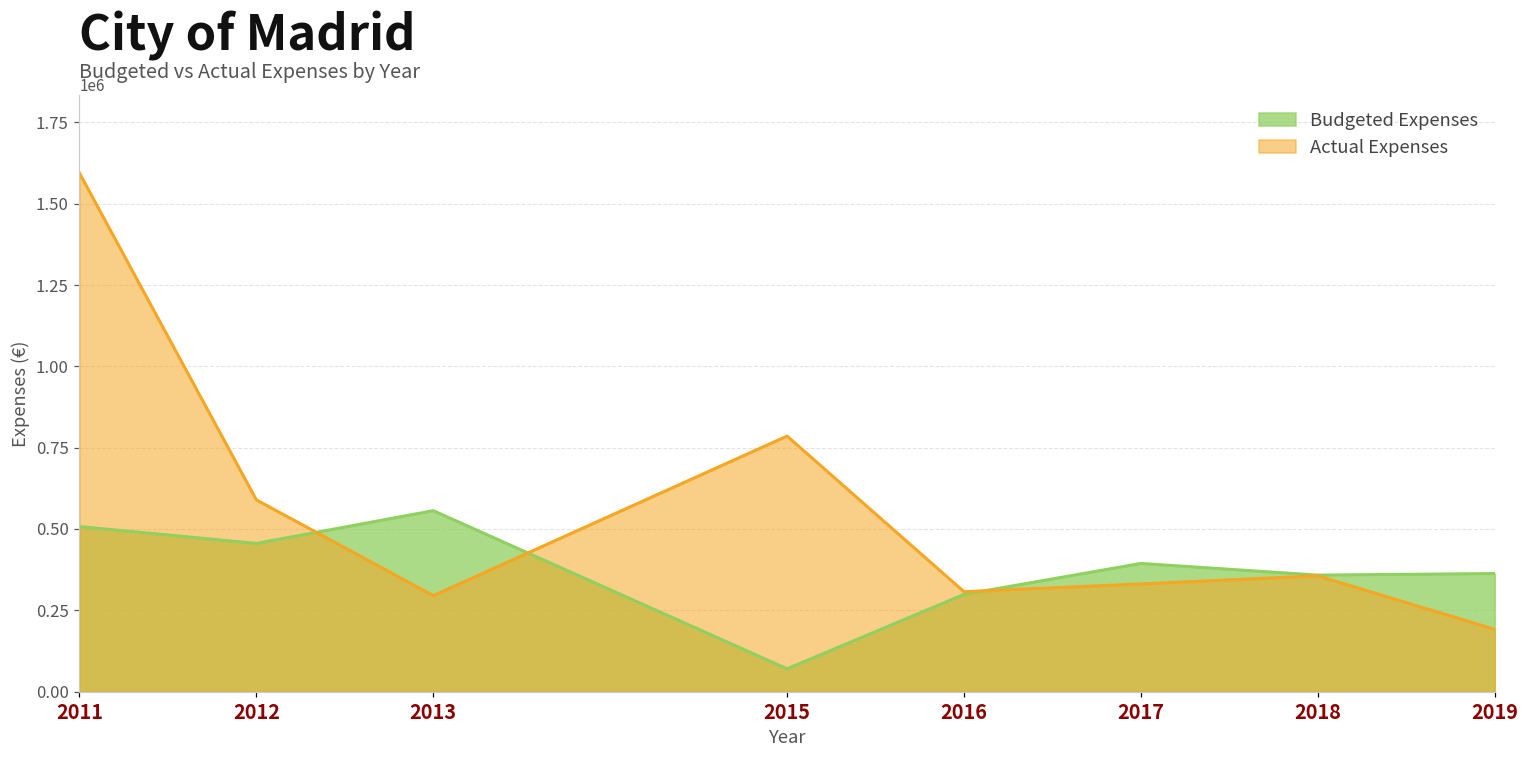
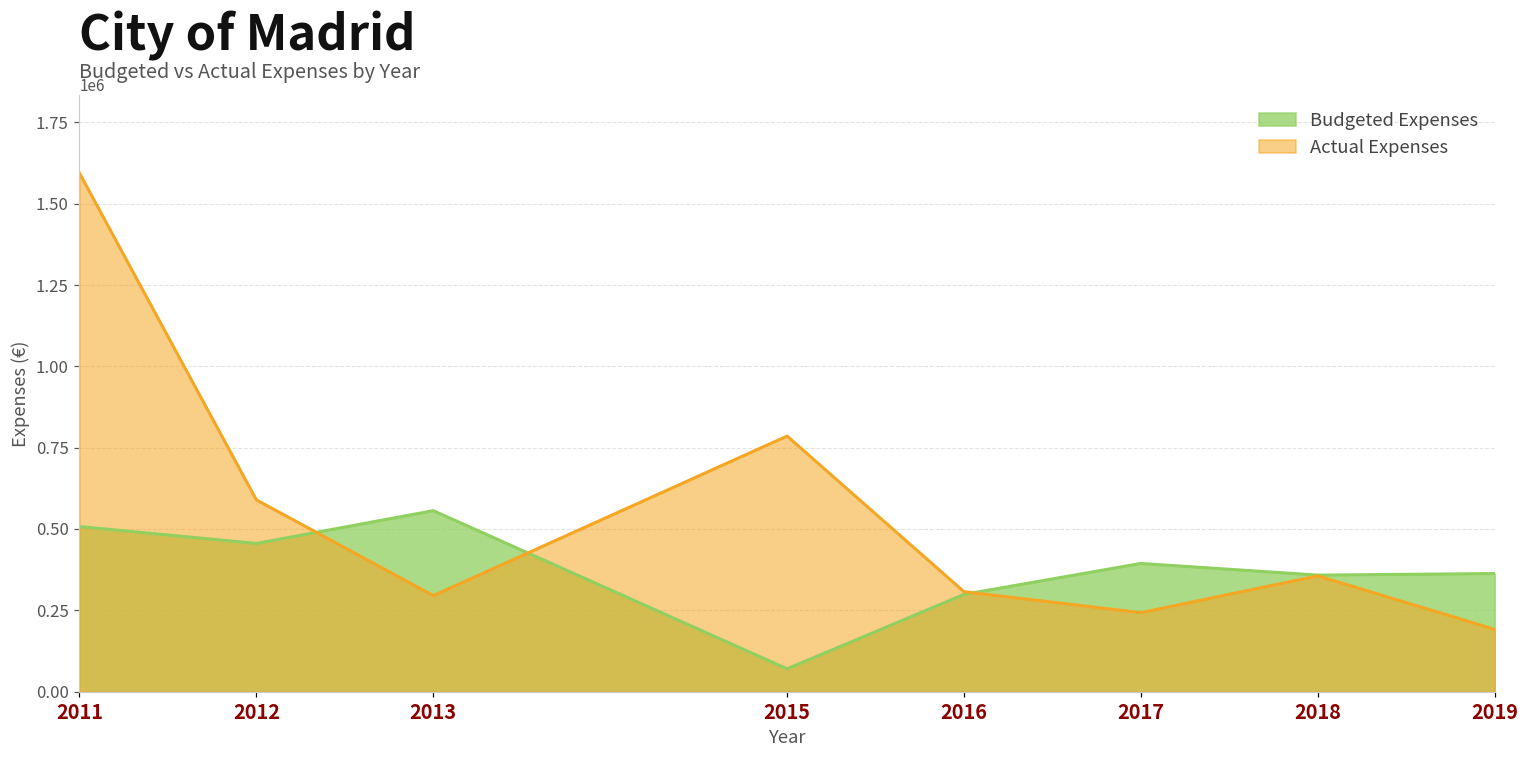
Actual Expenses, 2017: 330000 -> 240000
